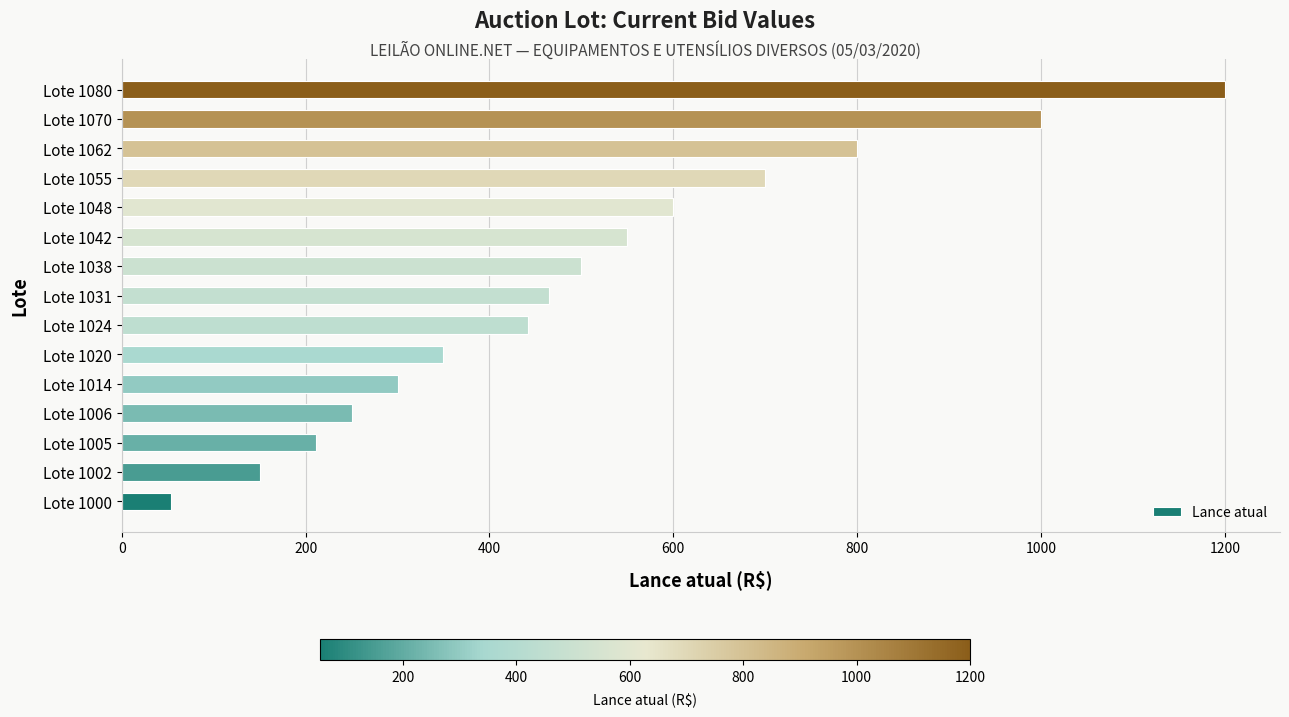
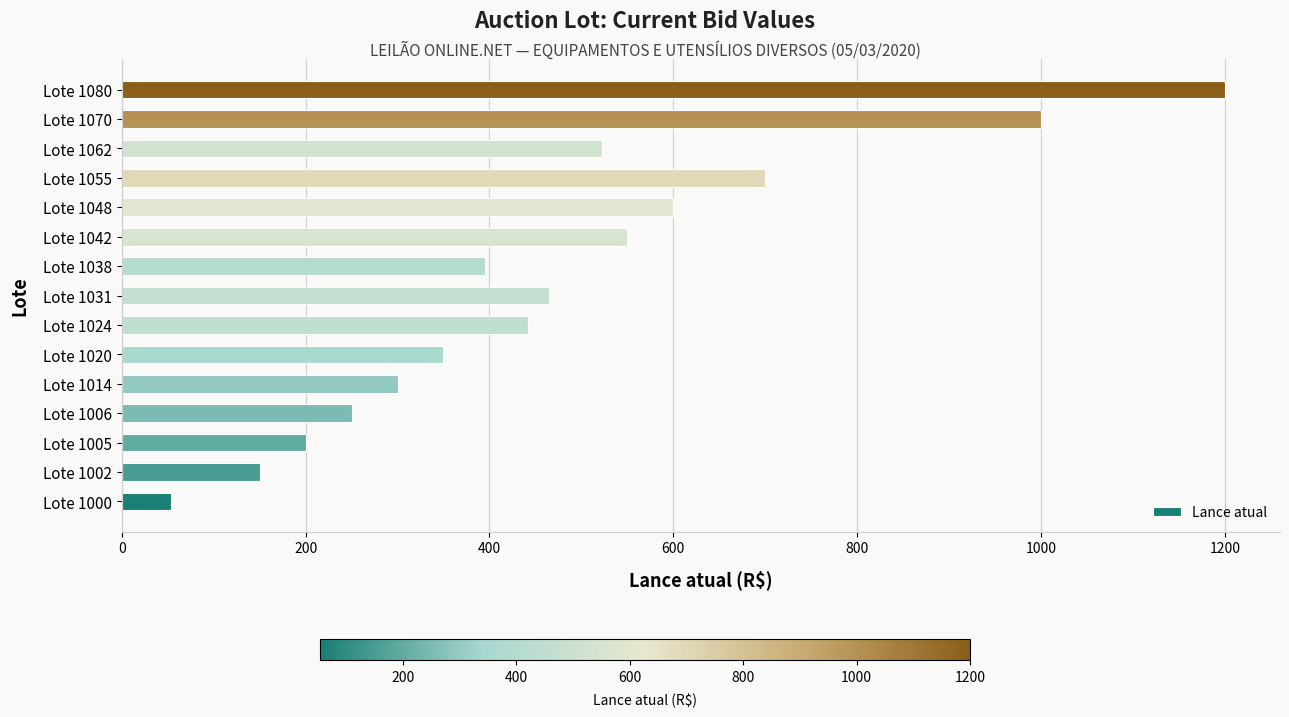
Lote 1062: 800 -> 520
Lote 1038: 500 -> 400
Lote 1005: 210 -> 200
